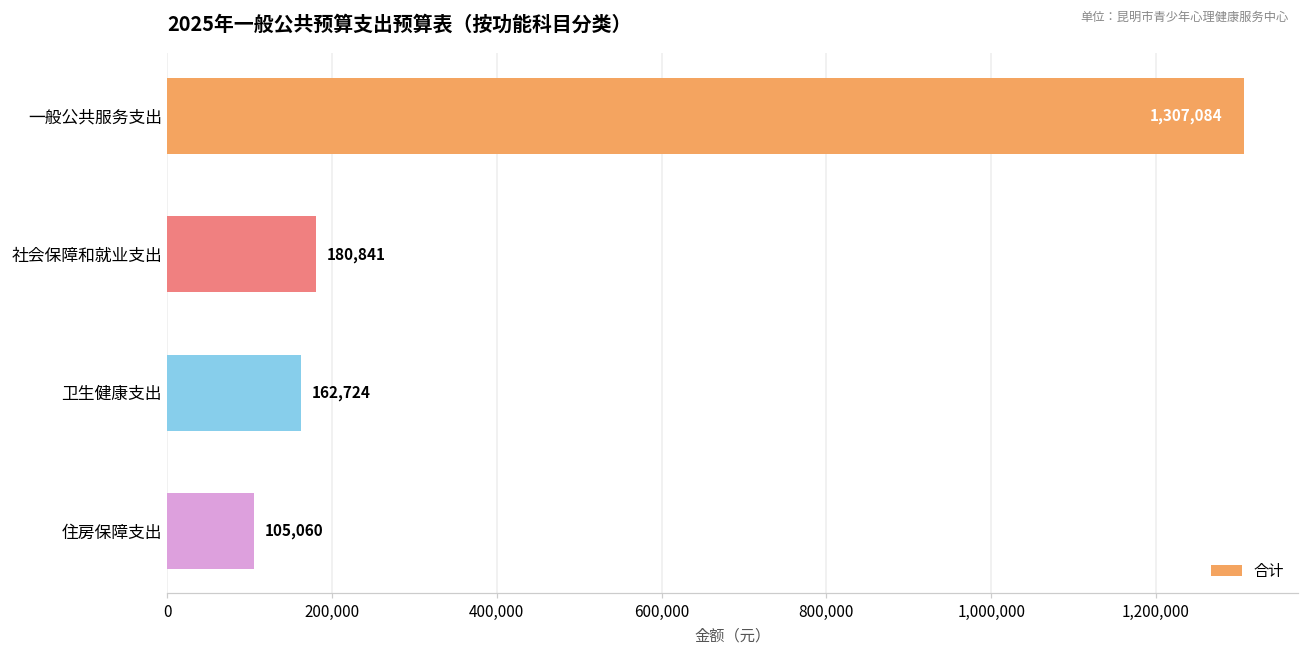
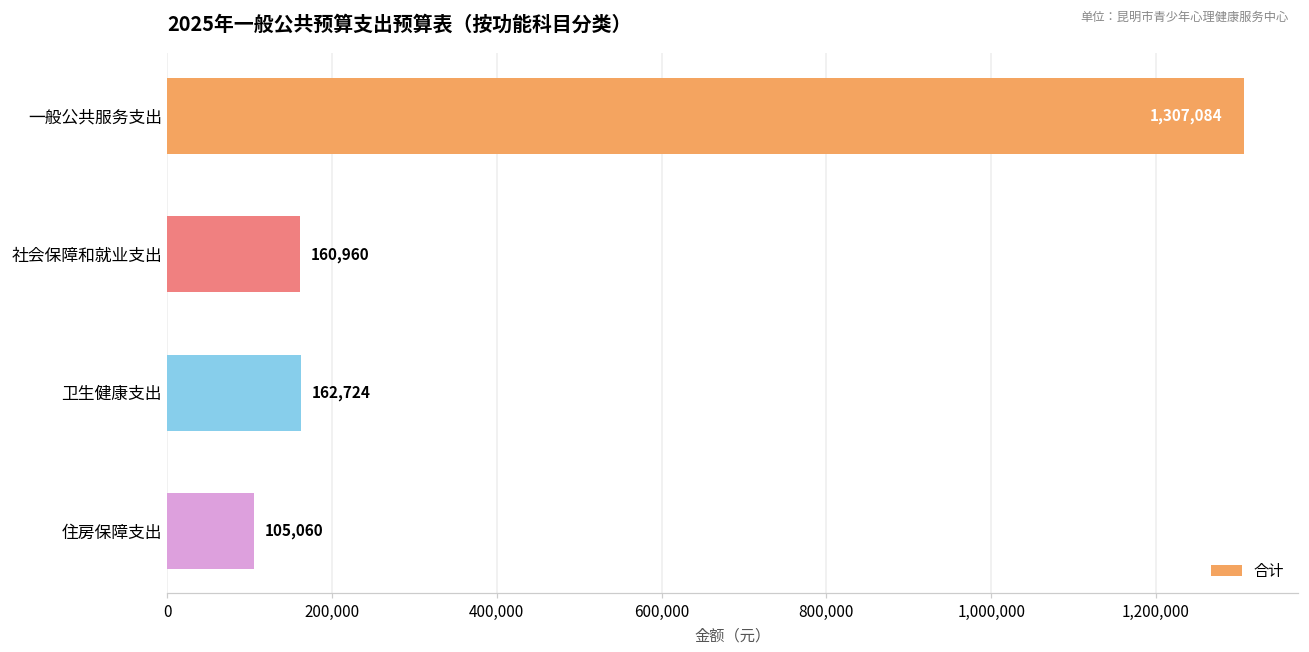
社会保障和就业支出: 180,841 -> 160,960
